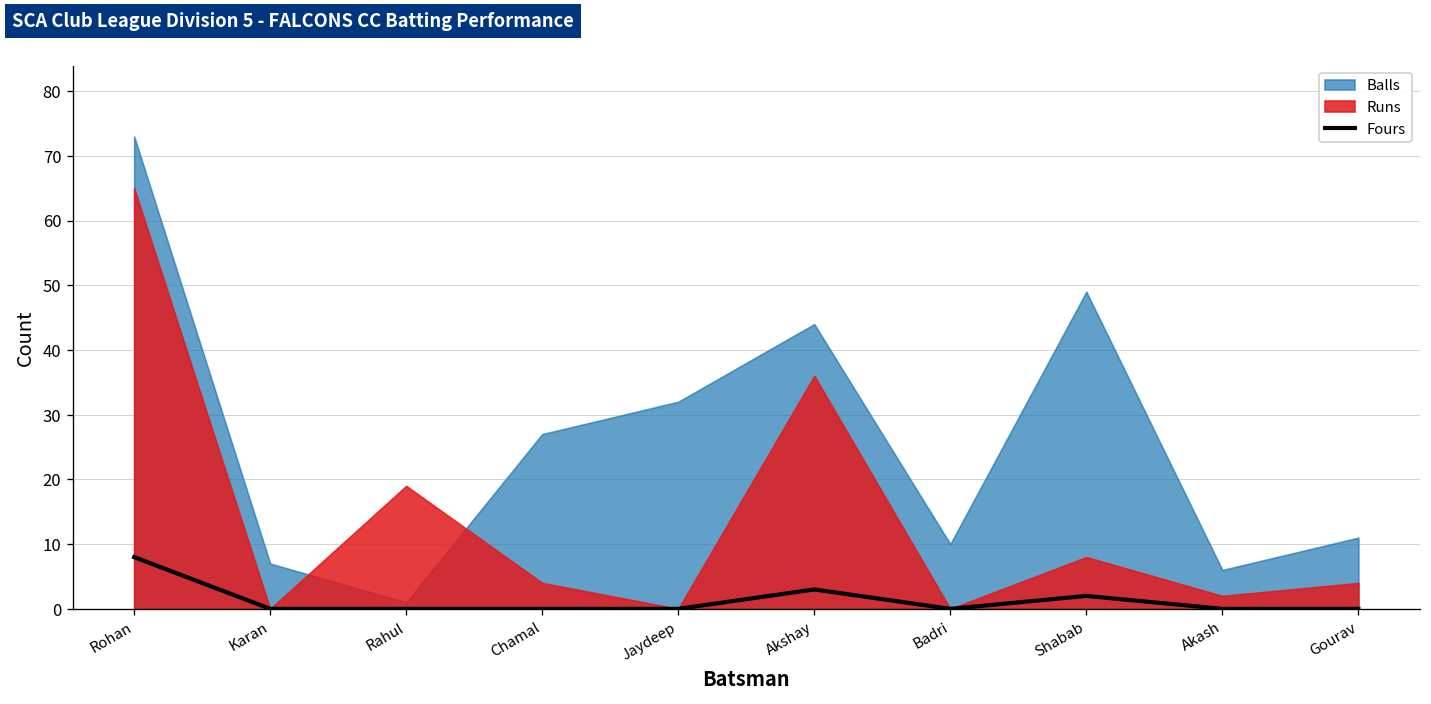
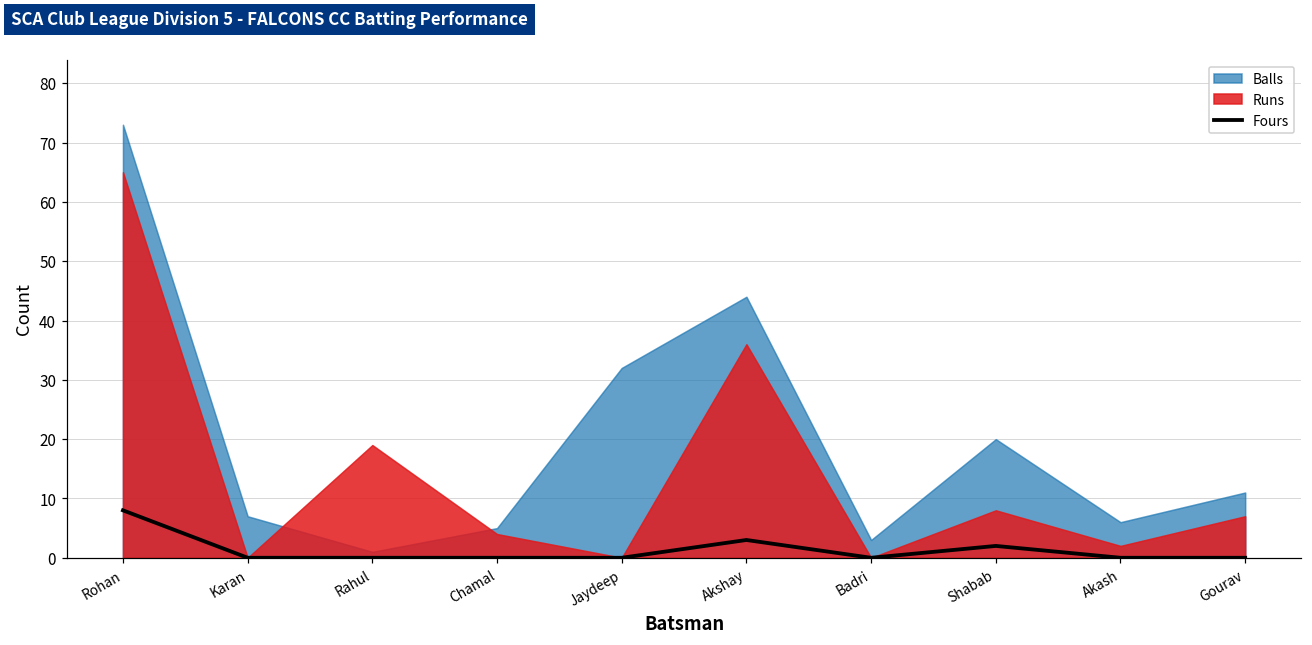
Balls, Chamal: 27 -> 5
Balls, Badri: 10 -> 3
Balls, Shabab: 49 -> 20
Runs, Gourav: 4 -> 7
